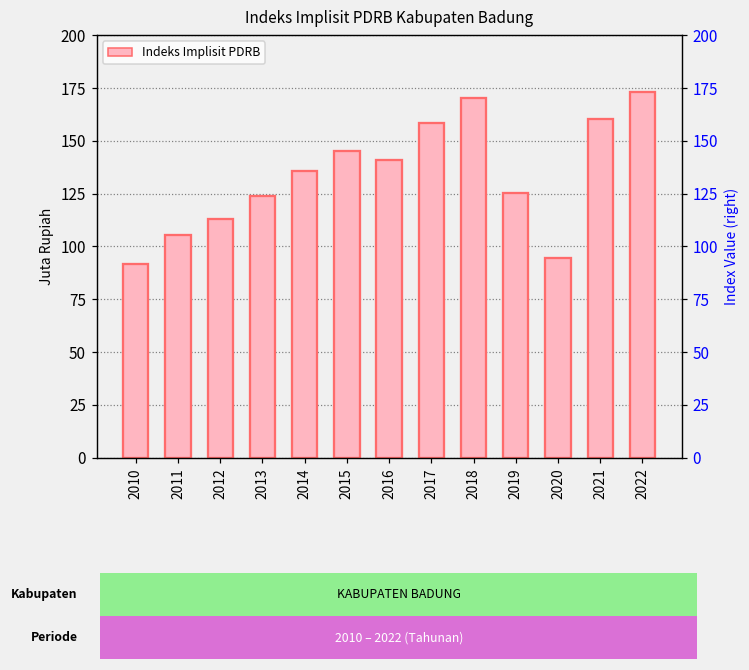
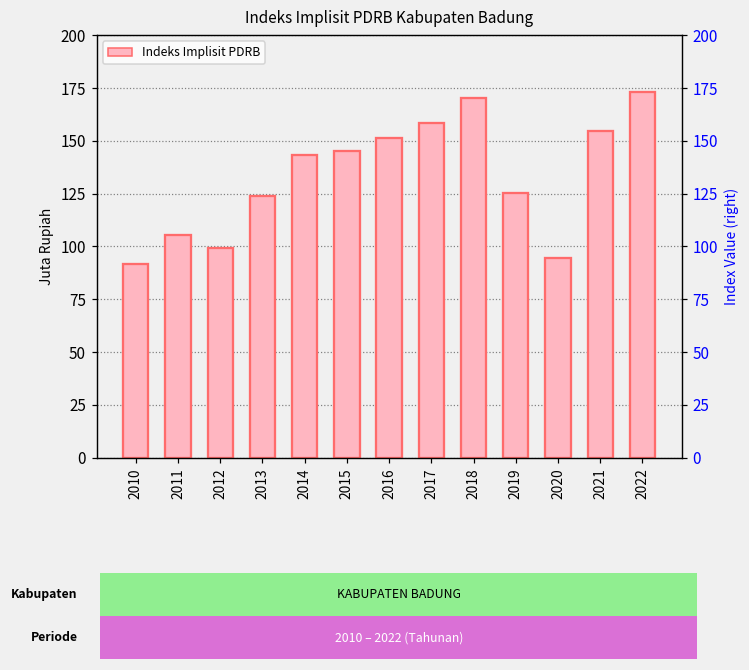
2012: 113 -> 99
2014: 136 -> 143
2016: 141 -> 152
2021: 160 -> 155
